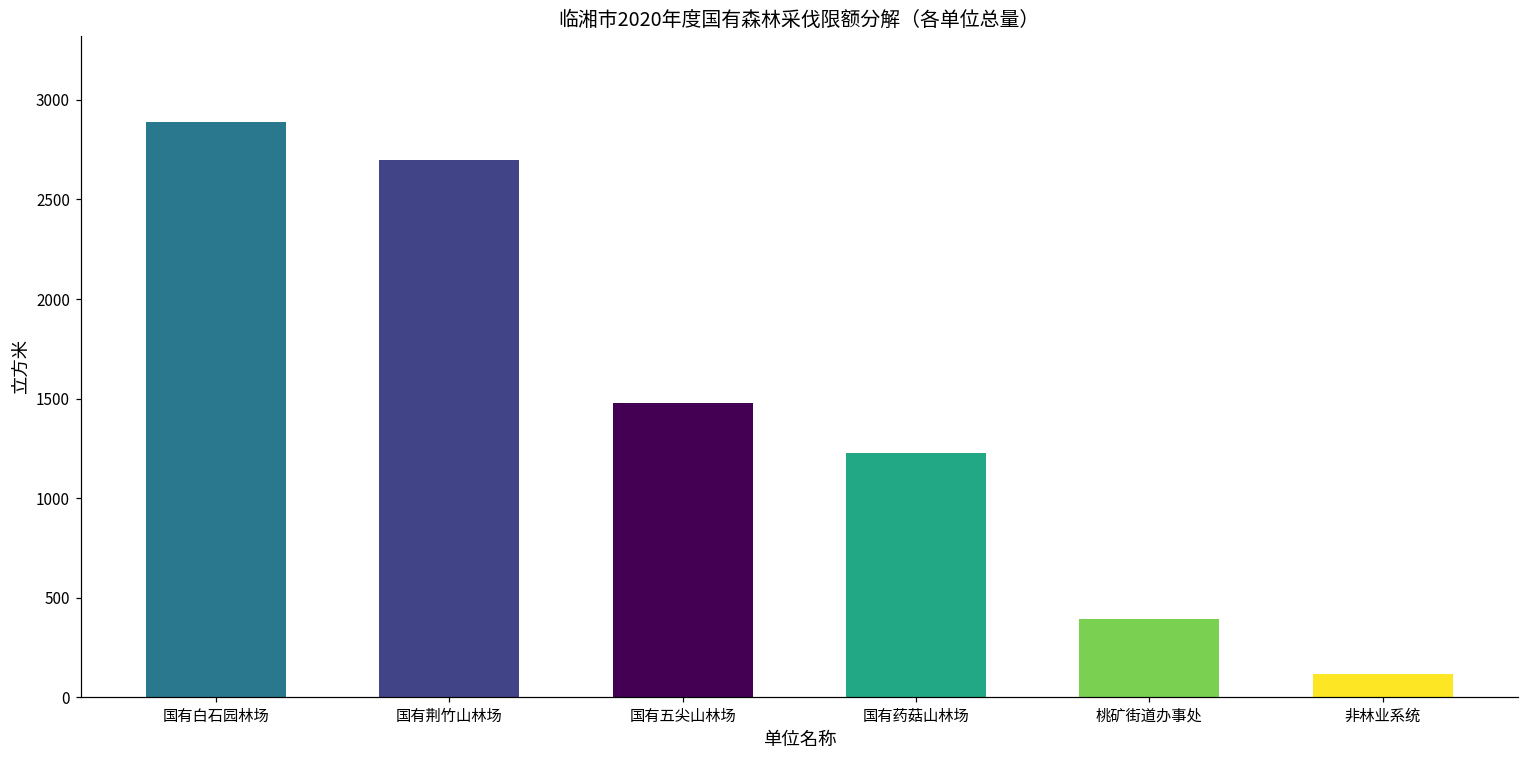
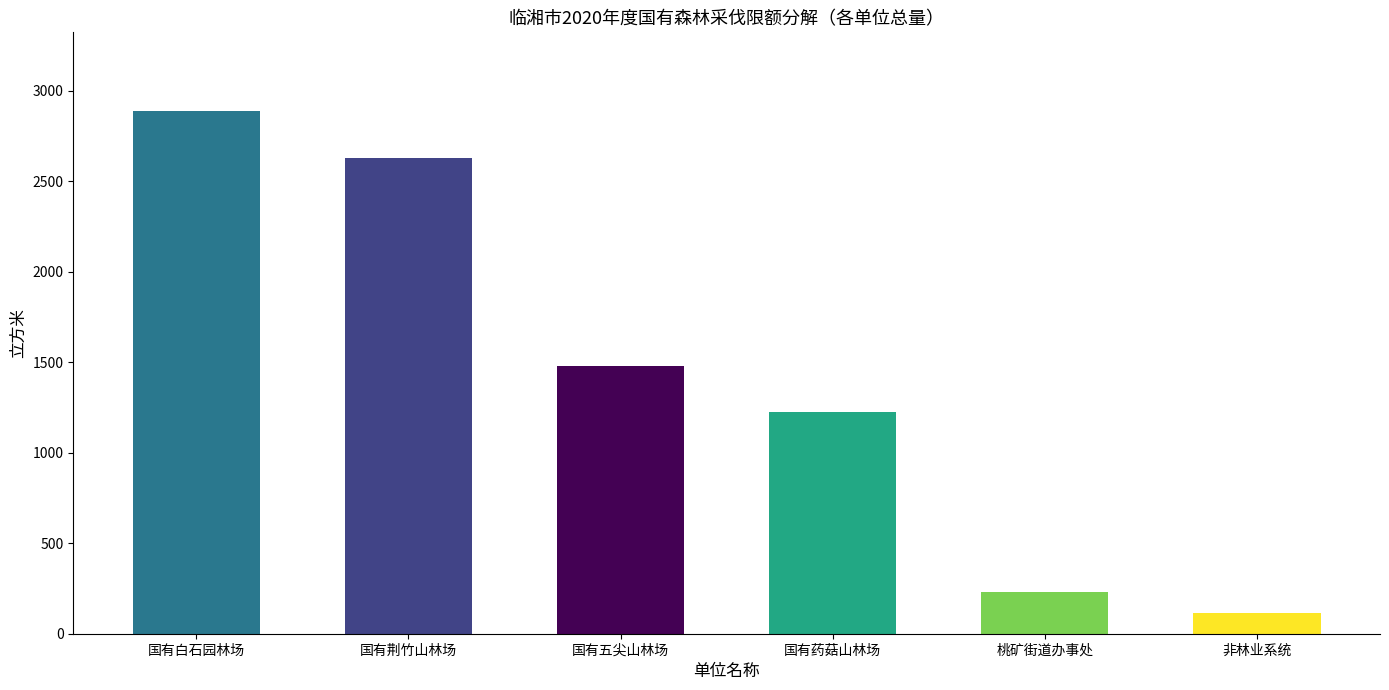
国有荆竹山林场: 2700 -> 2630
桃矿街道办事处: 390 -> 230
